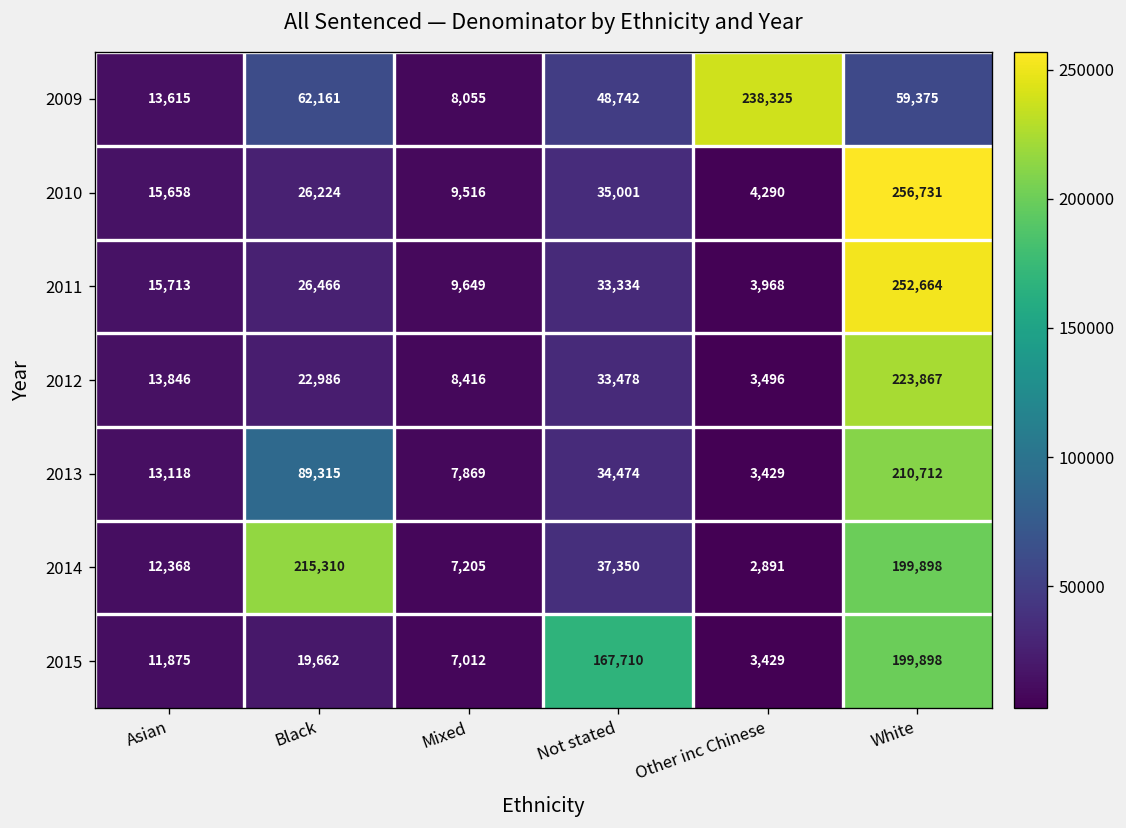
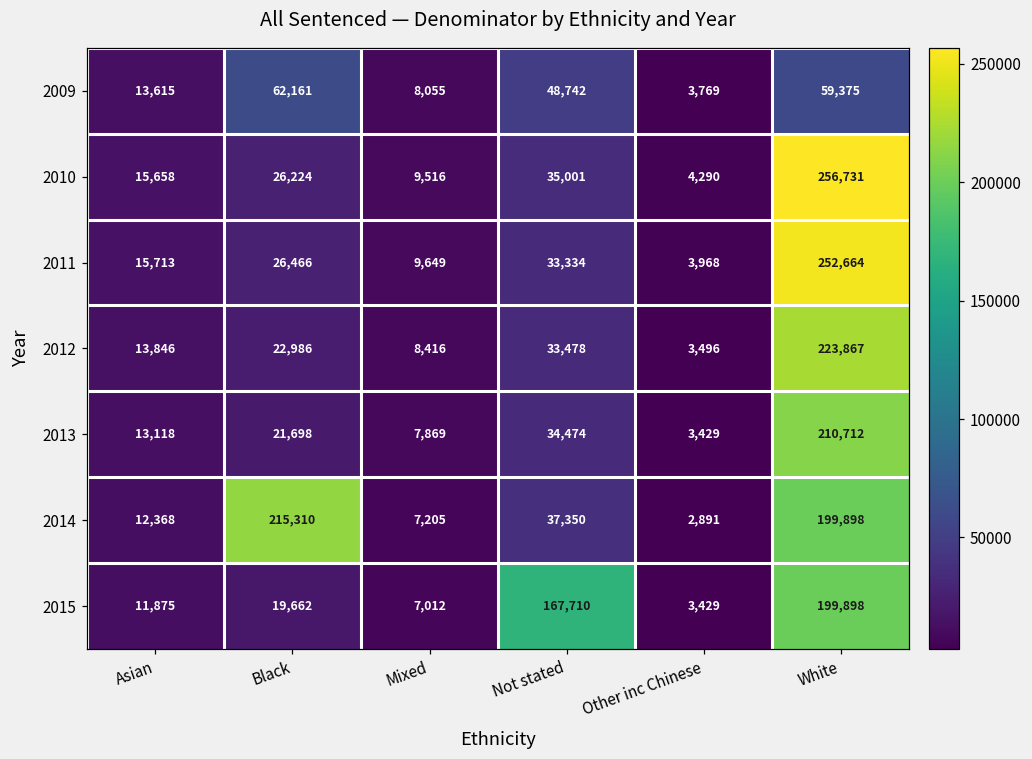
2009, Other inc Chinese: 238,325 -> 3,769
2013, Black: 89,315 -> 21,698
